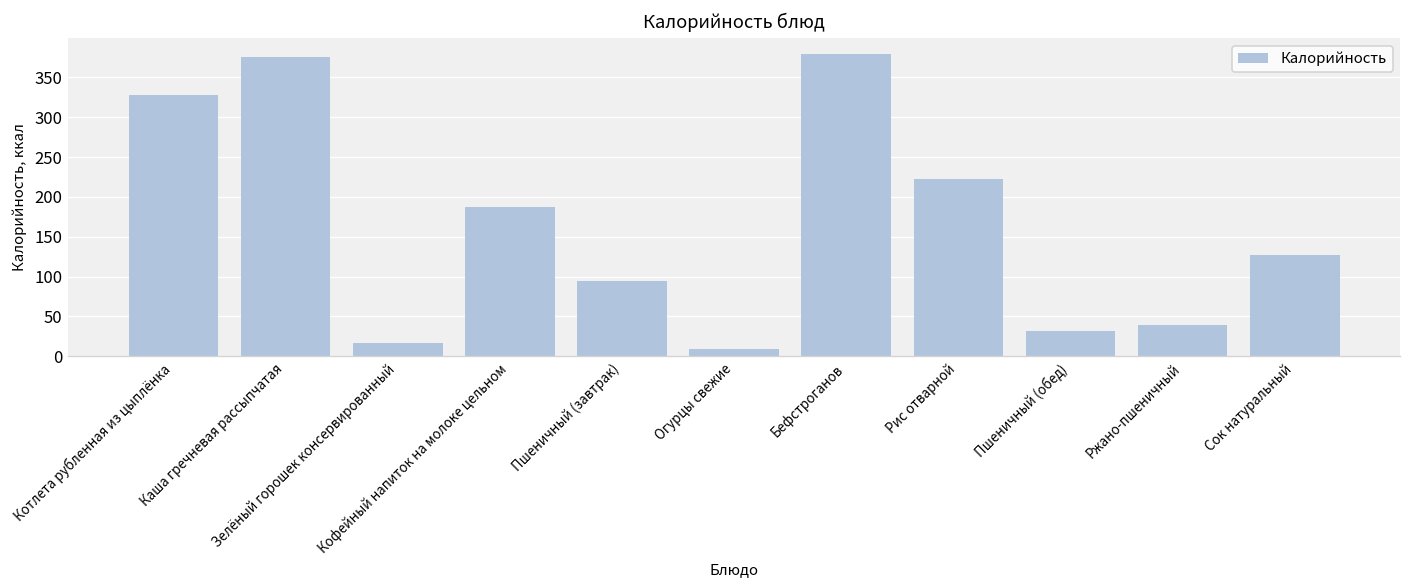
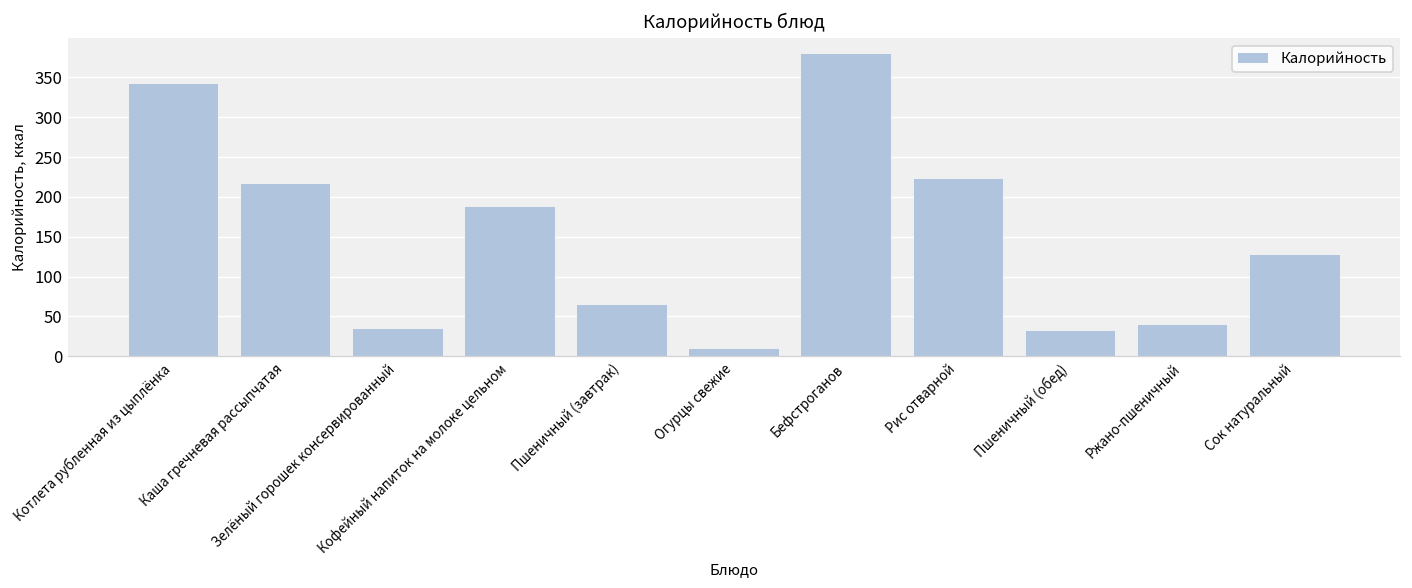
Котлета рубленная из цыплёнка: 330 -> 340
Каша гречневая рассыпчатая: 380 -> 220
Зелёный горошек консервированный: 20 -> 30
Пшеничный (завтрак): 90 -> 60
